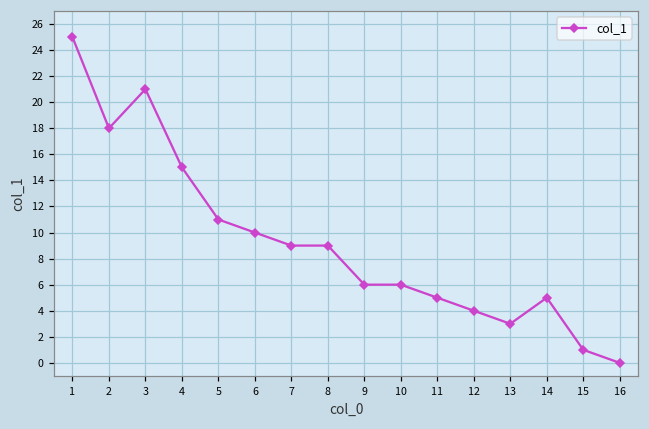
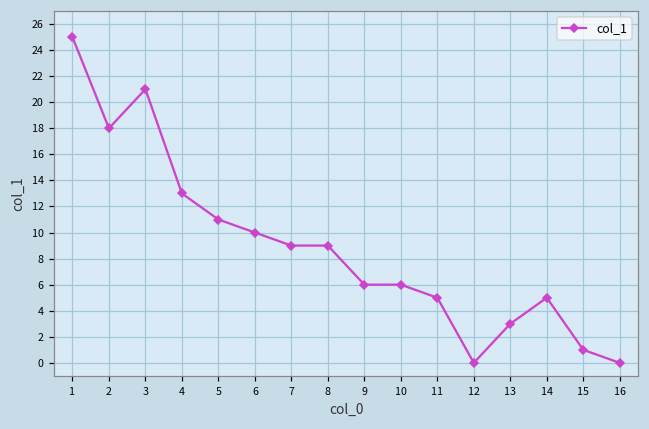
4: 15 -> 13
12: 4 -> 0
